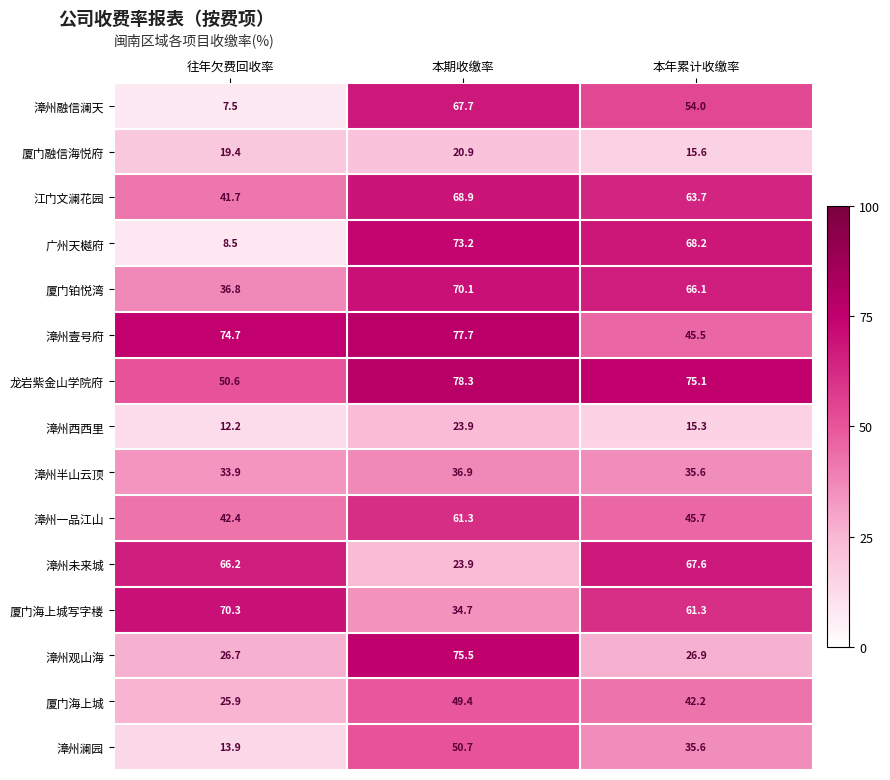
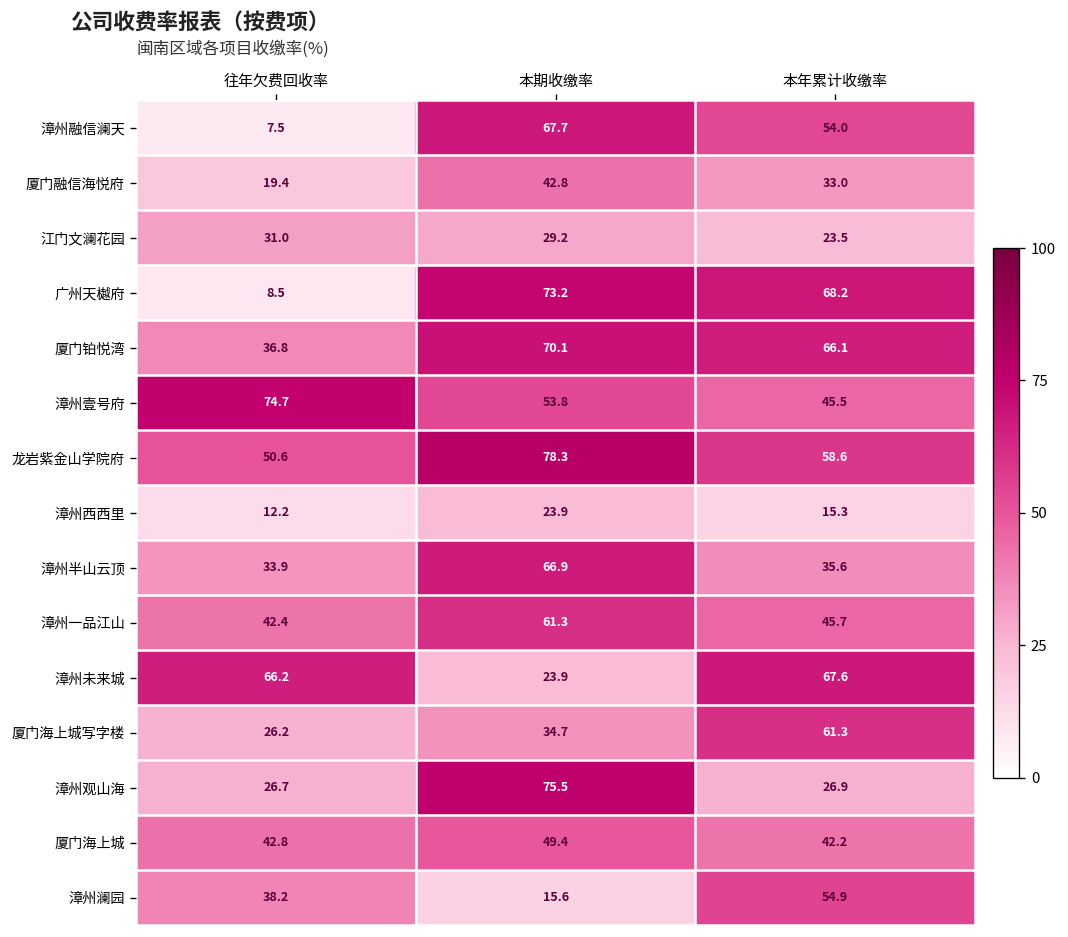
厦门融信海悦府, 本期收缴率: 20.9 -> 42.8
厦门融信海悦府, 本年累计收缴率: 15.6 -> 33.0
江门文澜花园, 往年欠费回收率: 41.7 -> 31.0
江门文澜花园, 本期收缴率: 68.9 -> 29.2
江门文澜花园, 本年累计收缴率: 63.7 -> 23.5
漳州壹号府, 本期收缴率: 77.7 -> 53.8
龙岩紫金山学院府, 本年累计收缴率: 75.1 -> 58.6
漳州半山云顶, 本期收缴率: 36.9 -> 66.9
厦门海上城写字楼, 往年欠费回收率: 70.3 -> 26.2
厦门海上城, 往年欠费回收率: 25.9 -> 42.8
漳州澜园, 往年欠费回收率: 13.9 -> 38.2
漳州澜园, 本期收缴率: 50.7 -> 15.6
漳州澜园, 本年累计收缴率: 35.6 -> 54.9
